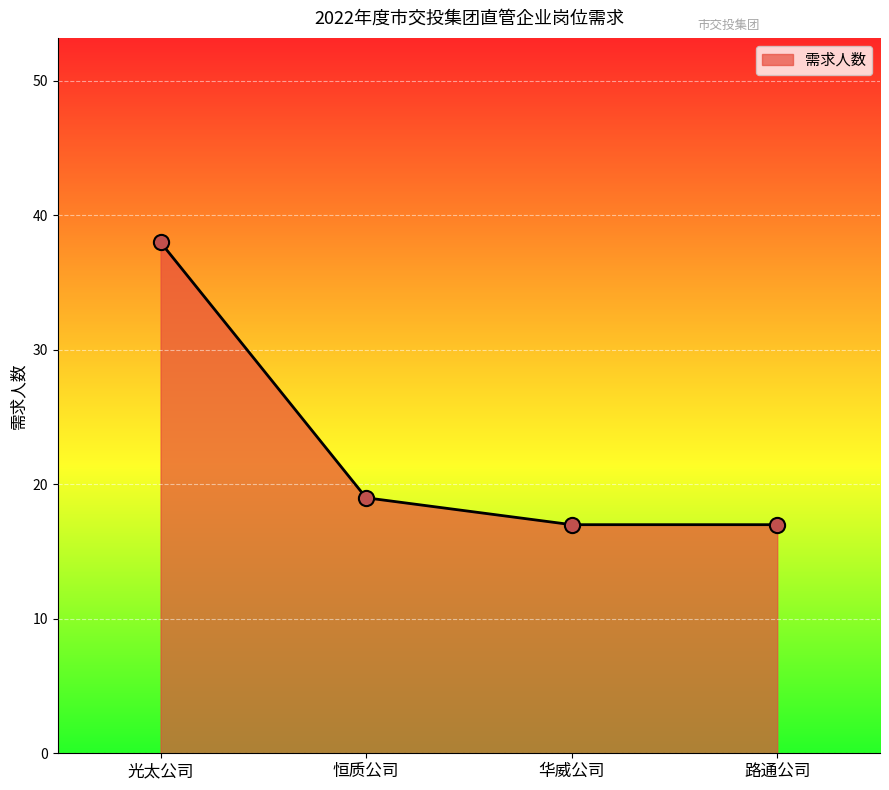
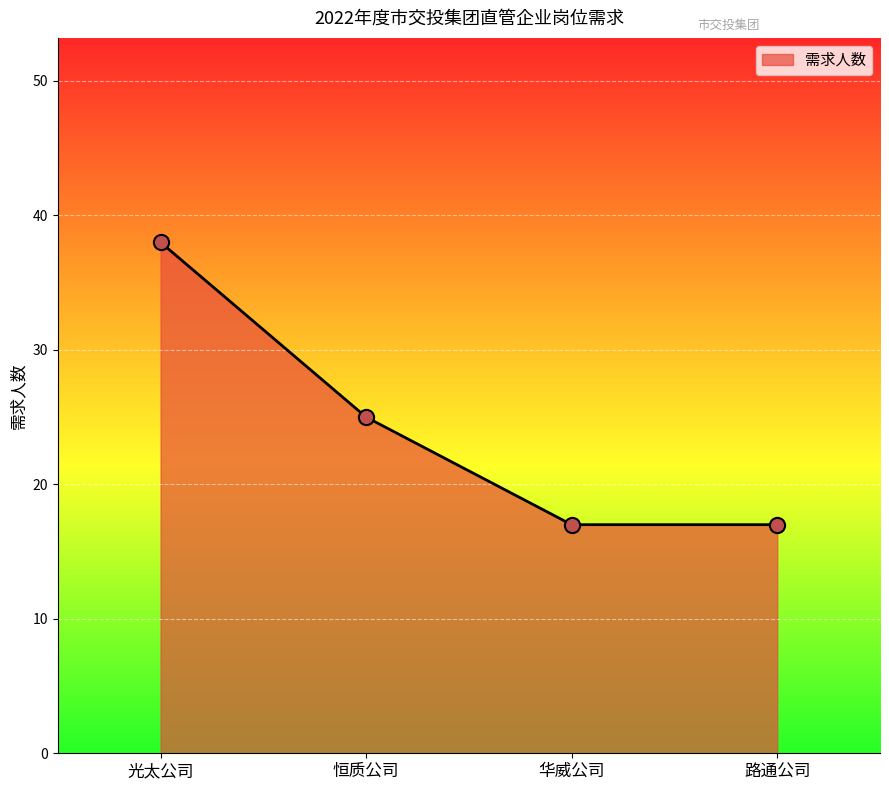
恒质公司: 19 -> 25
